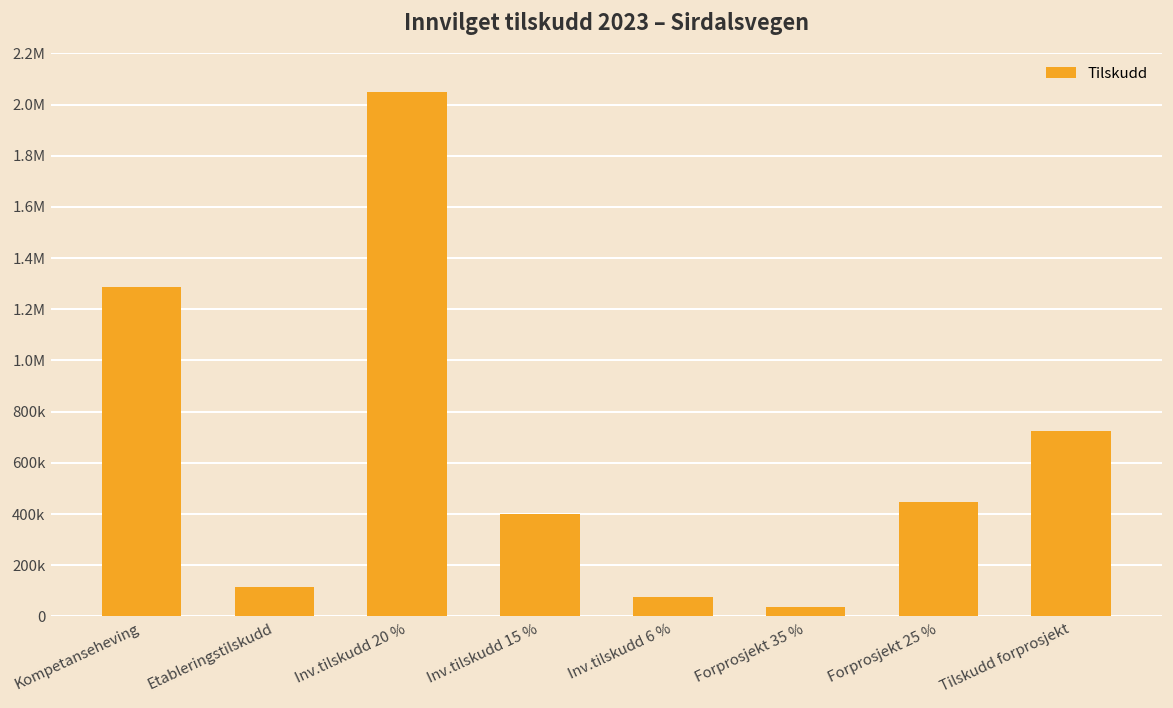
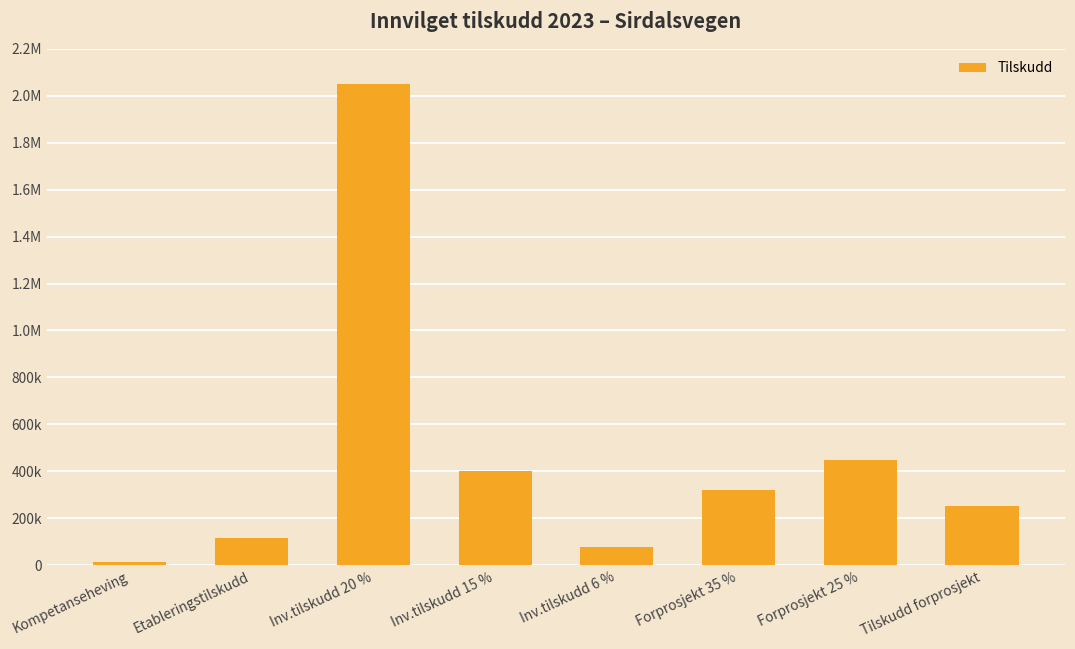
Kompetanseheving: 1290000 -> 10000
Forprosjekt 35 %: 40000 -> 320000
Tilskudd forprosjekt: 720000 -> 250000
